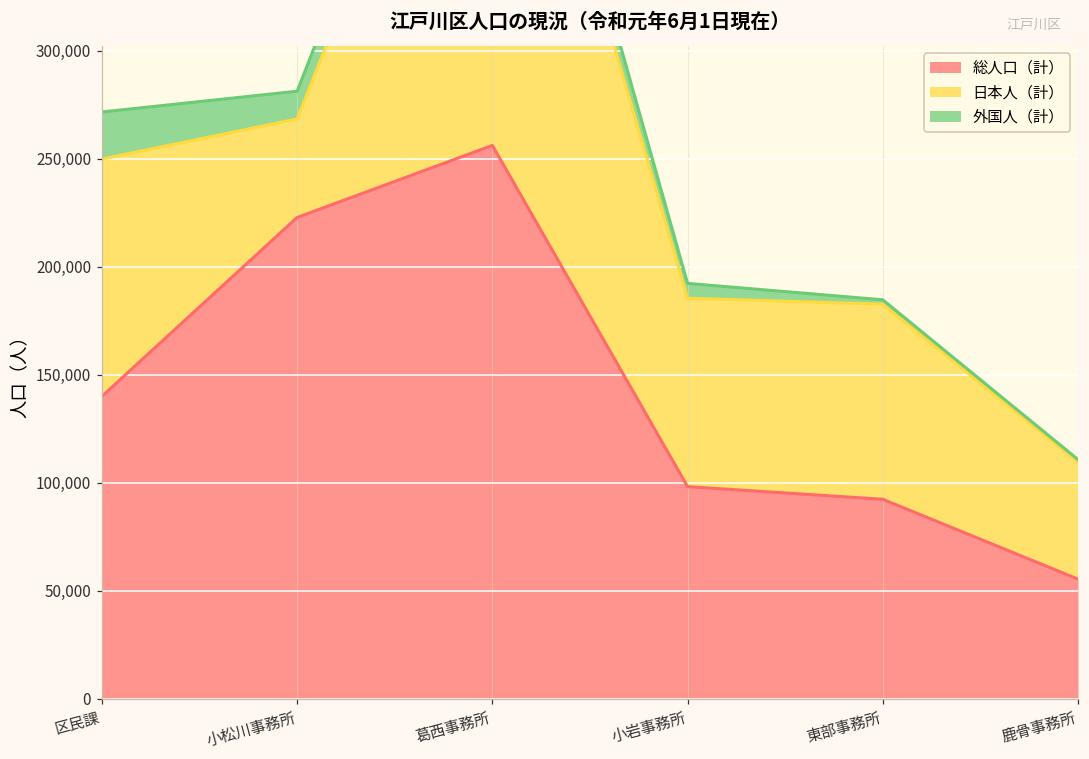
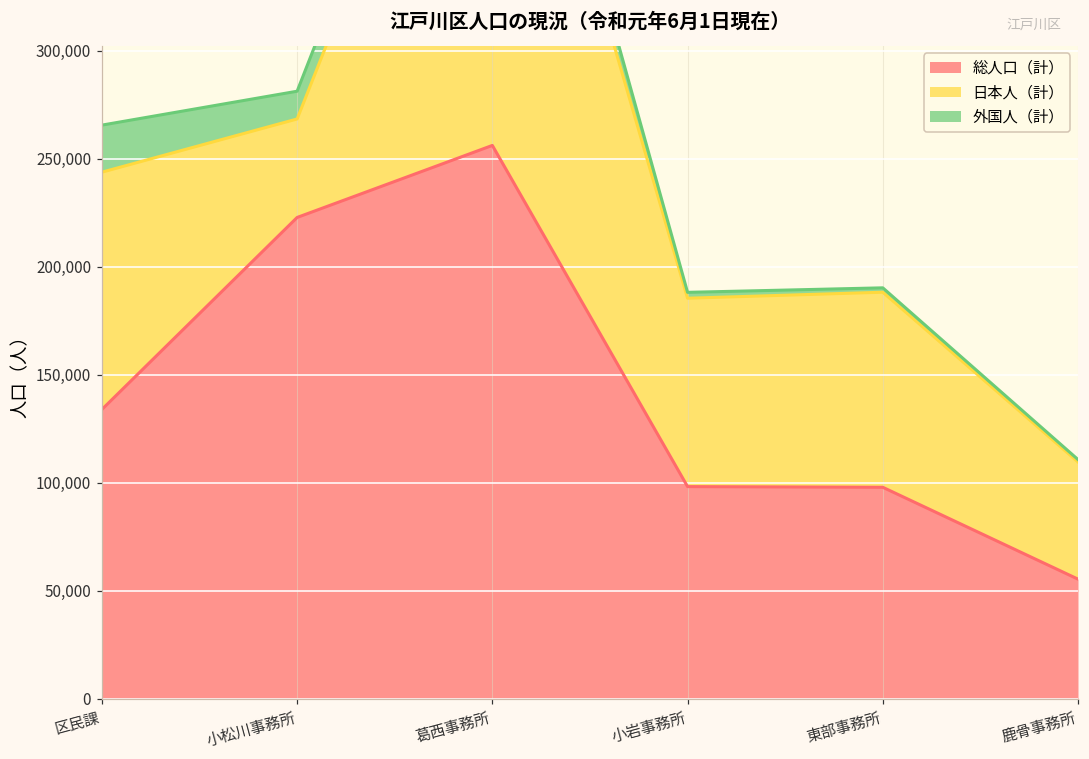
総人口（計）, 区民課: 140,000 -> 134,000
外国人（計）, 小岩事務所: 7,000 -> 3,000
総人口（計）, 東部事務所: 92,000 -> 98,000
